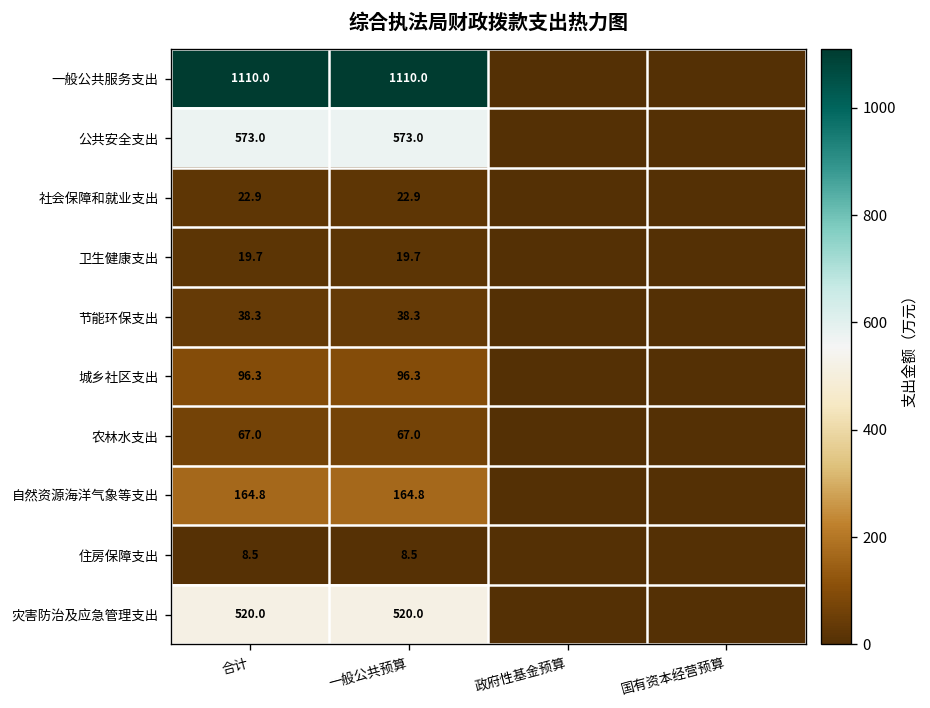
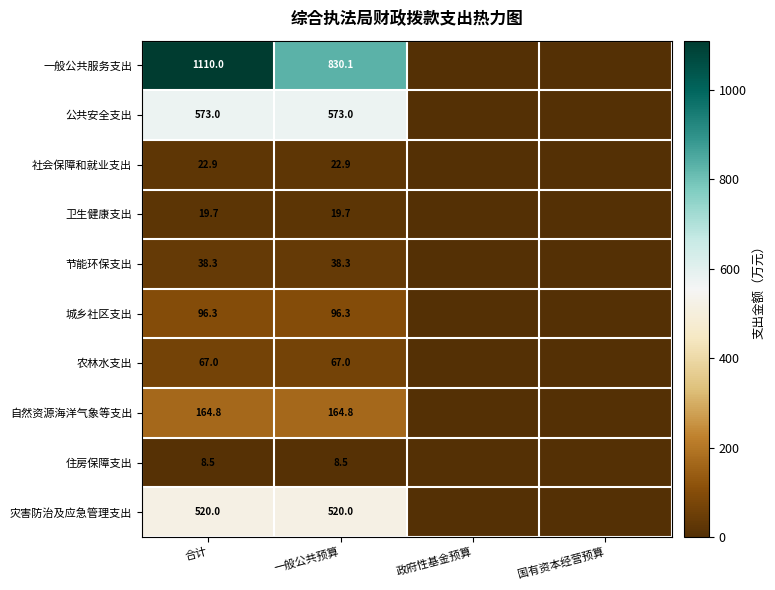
一般公共服务支出, 一般公共预算: 1110.0 -> 830.1
